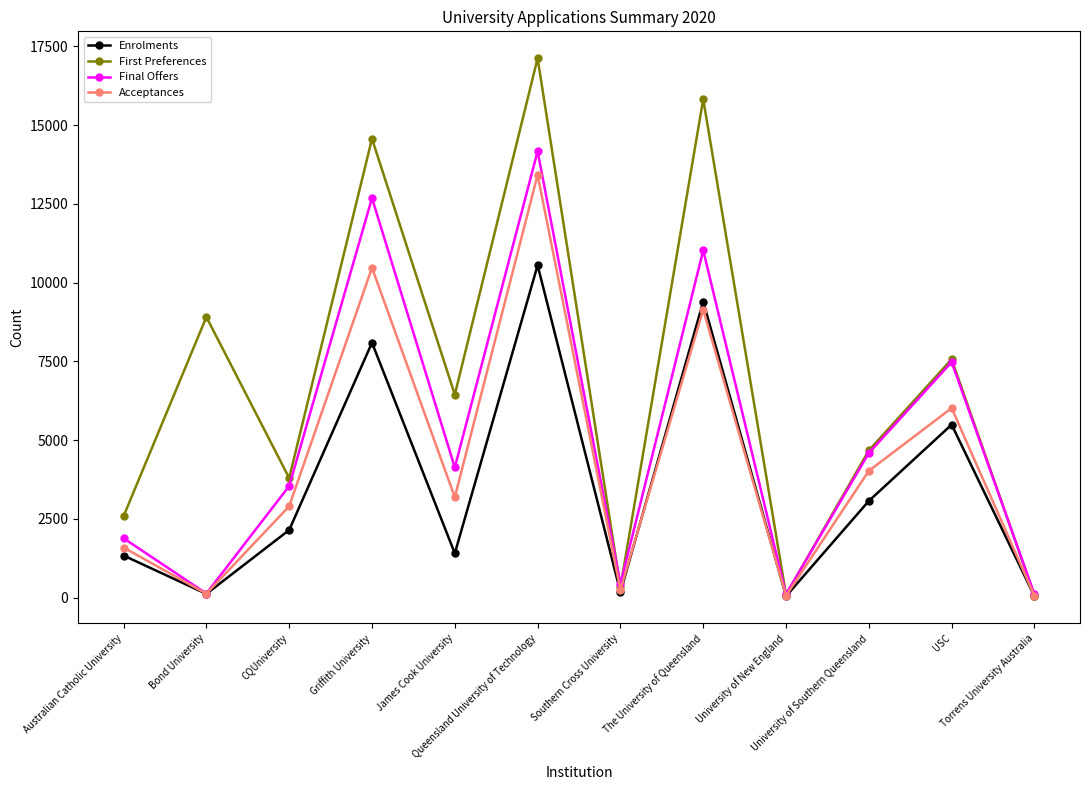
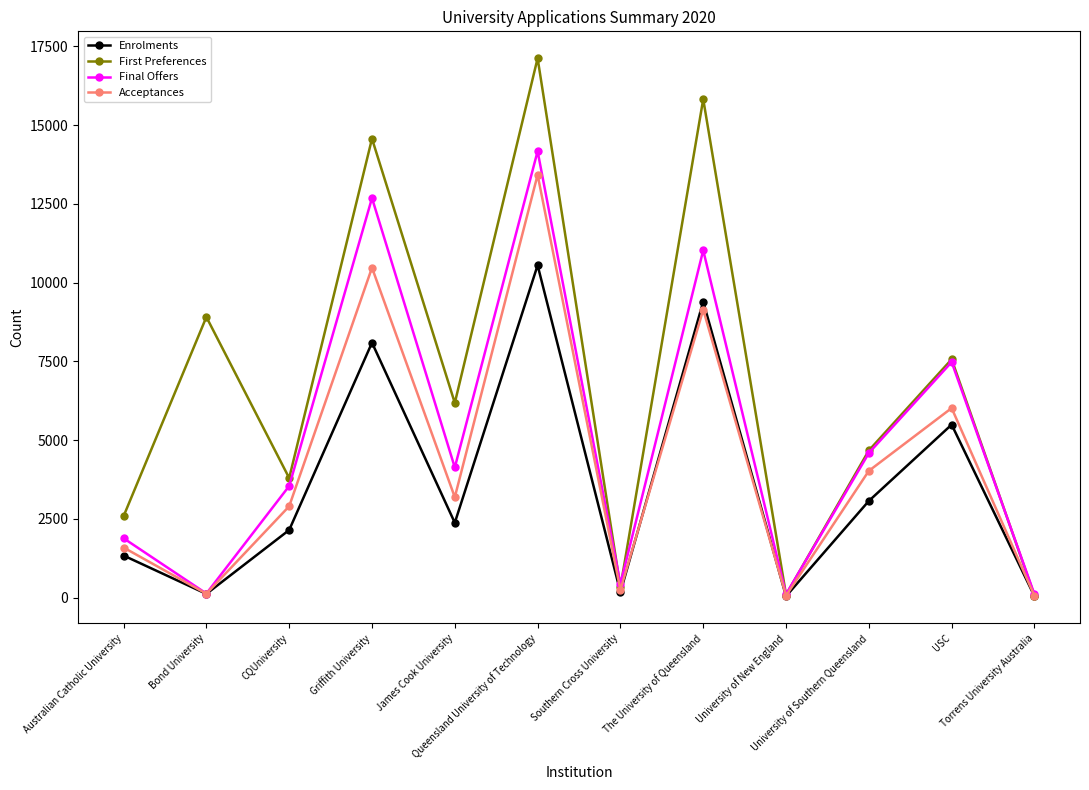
Enrolments, James Cook University: 1400 -> 2400
First Preferences, James Cook University: 6400 -> 6200
